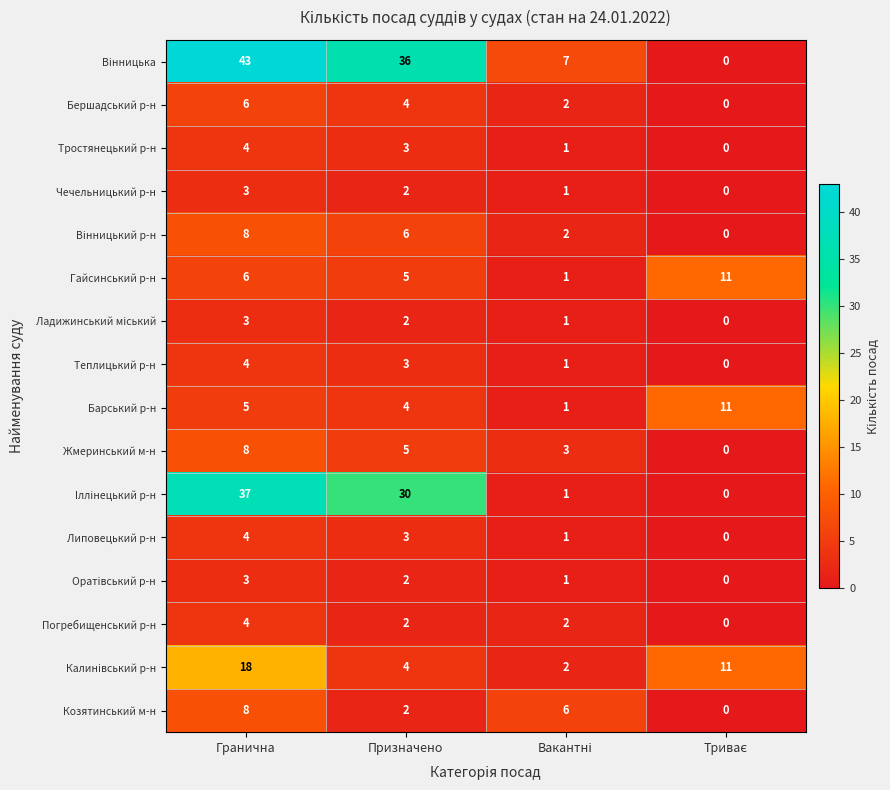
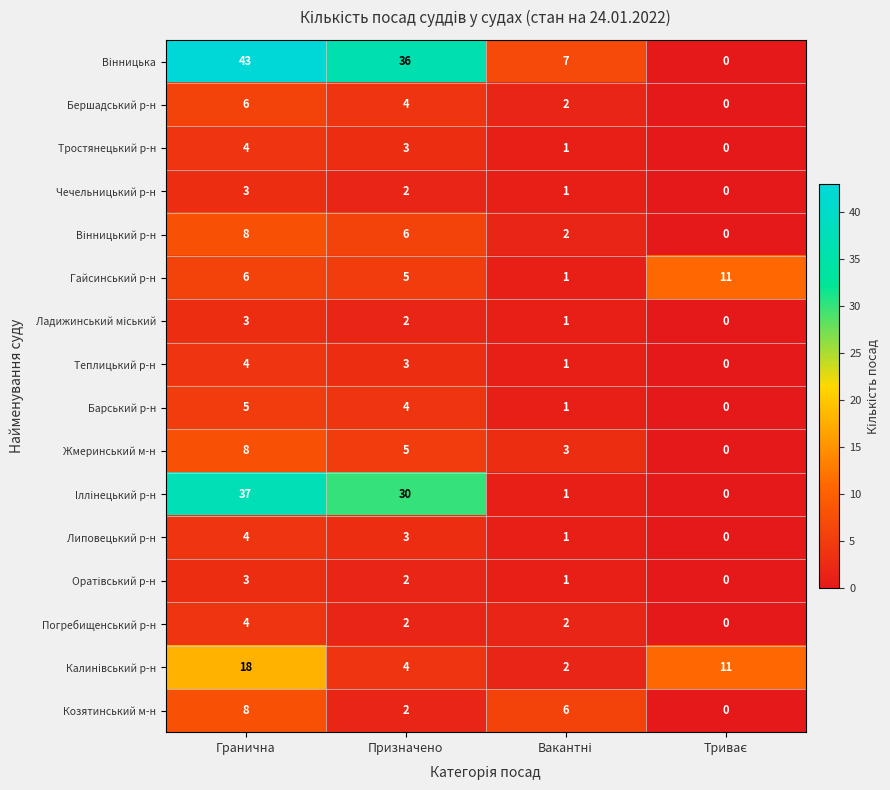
Барський р-н, Триває: 11 -> 0
